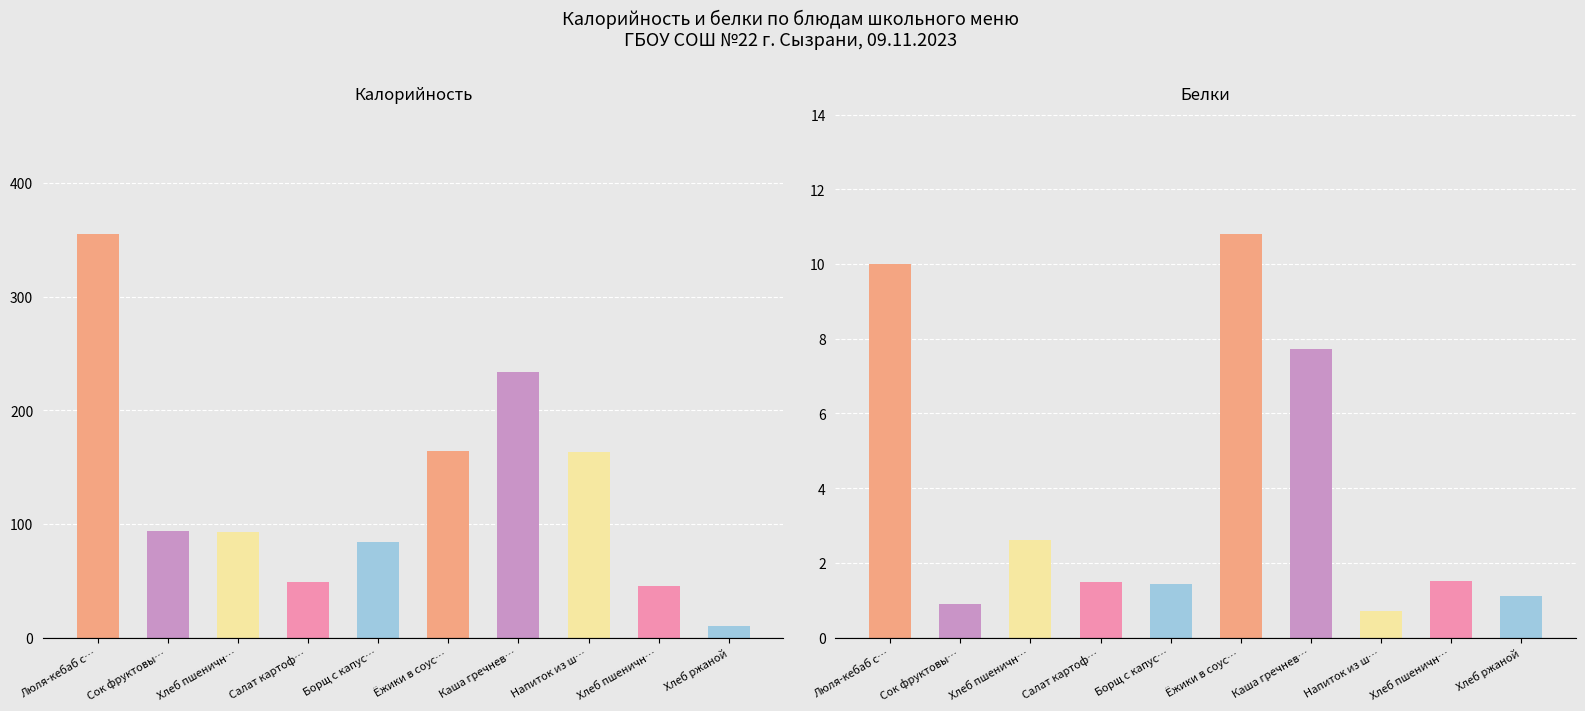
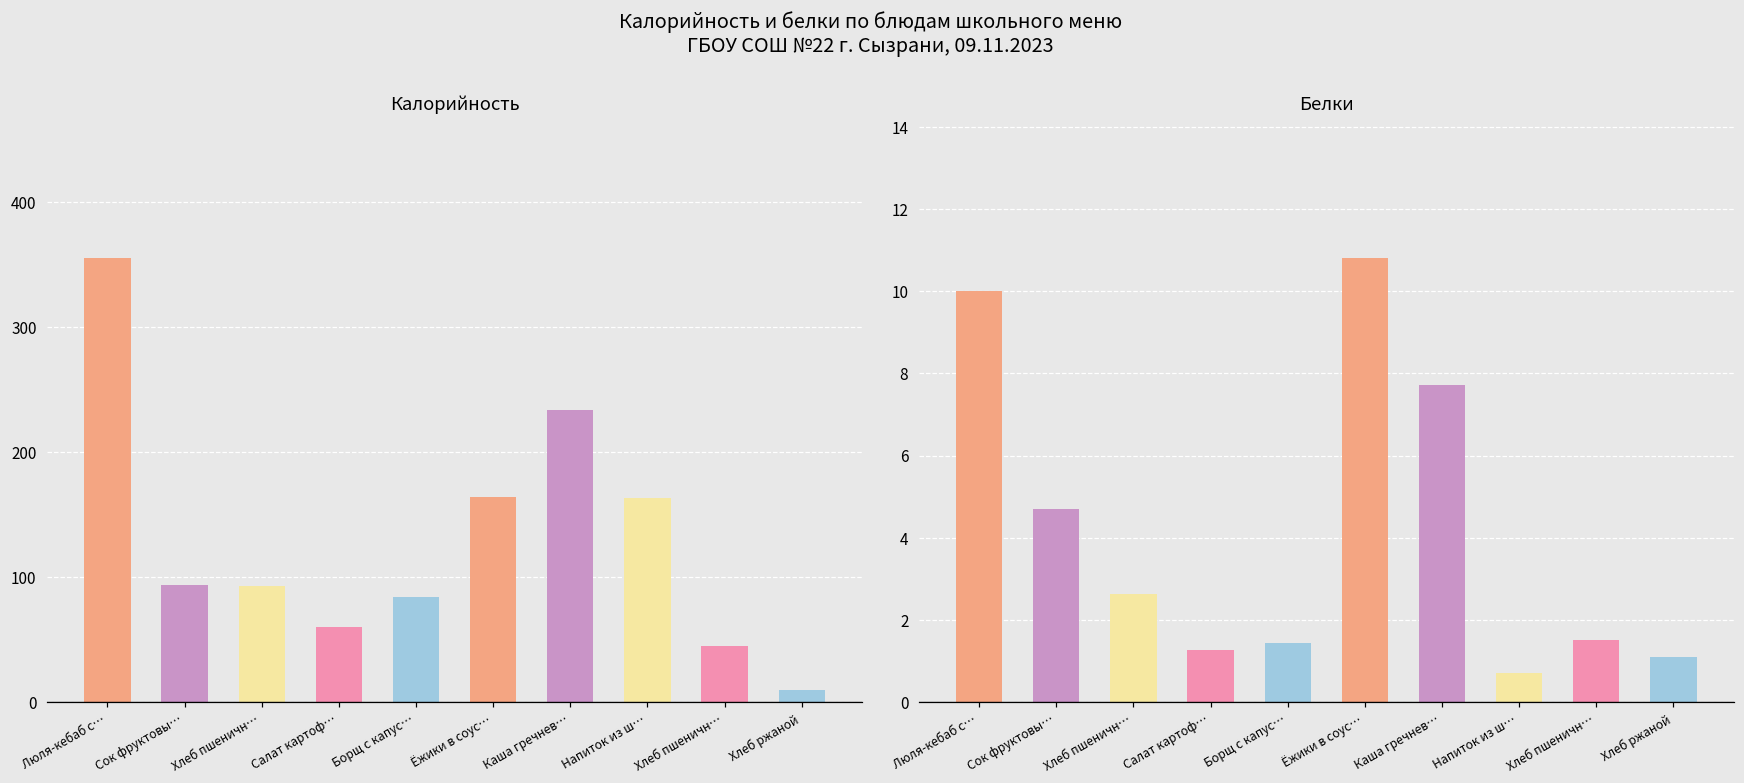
Калорийность, Салат картоф…: 49 -> 60
Белки, Сок фруктовы…: 0.9 -> 4.7
Белки, Салат картоф…: 1.5 -> 1.3
